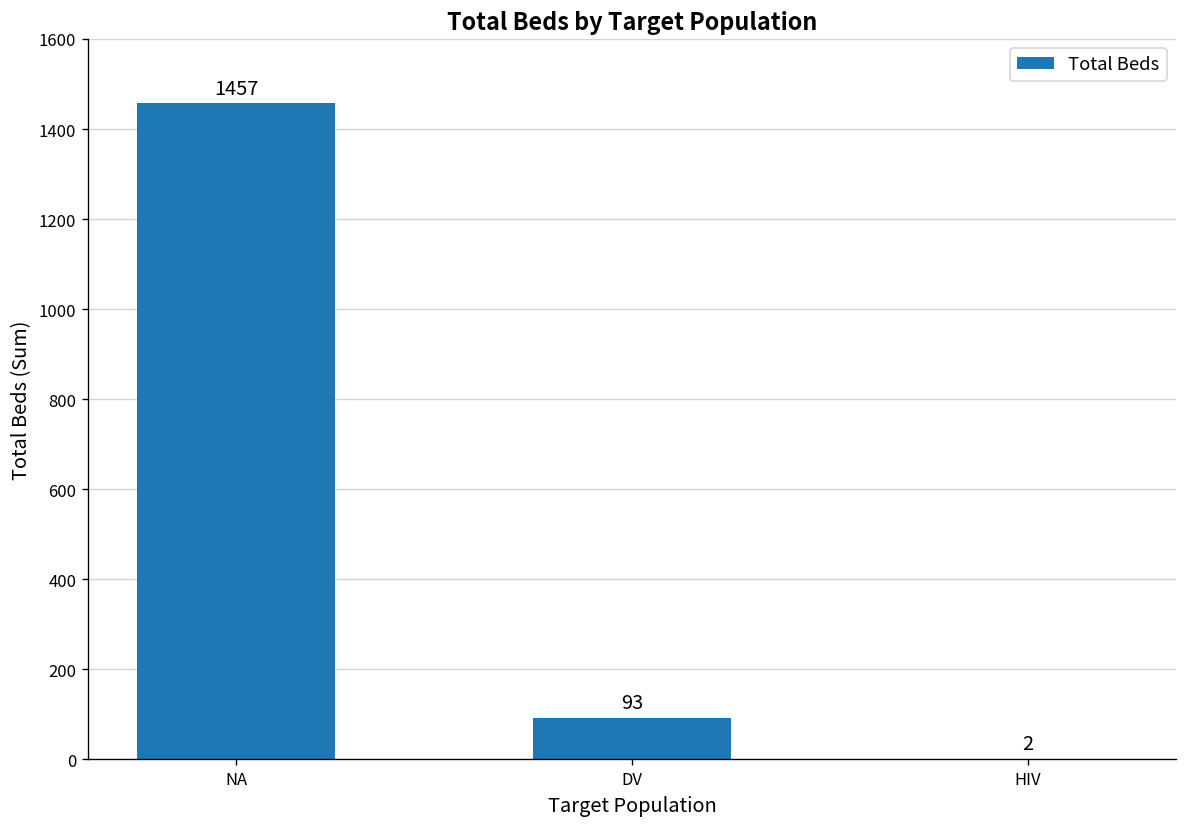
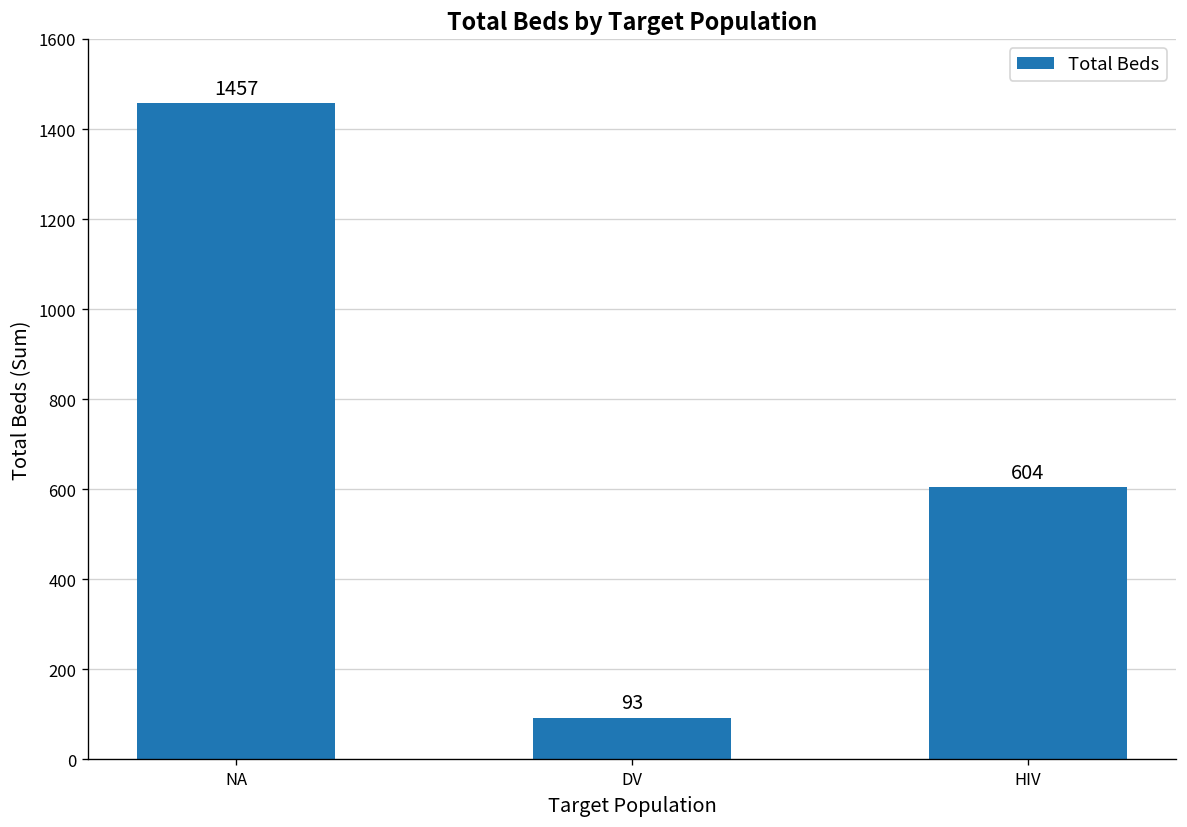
HIV: 2 -> 604
